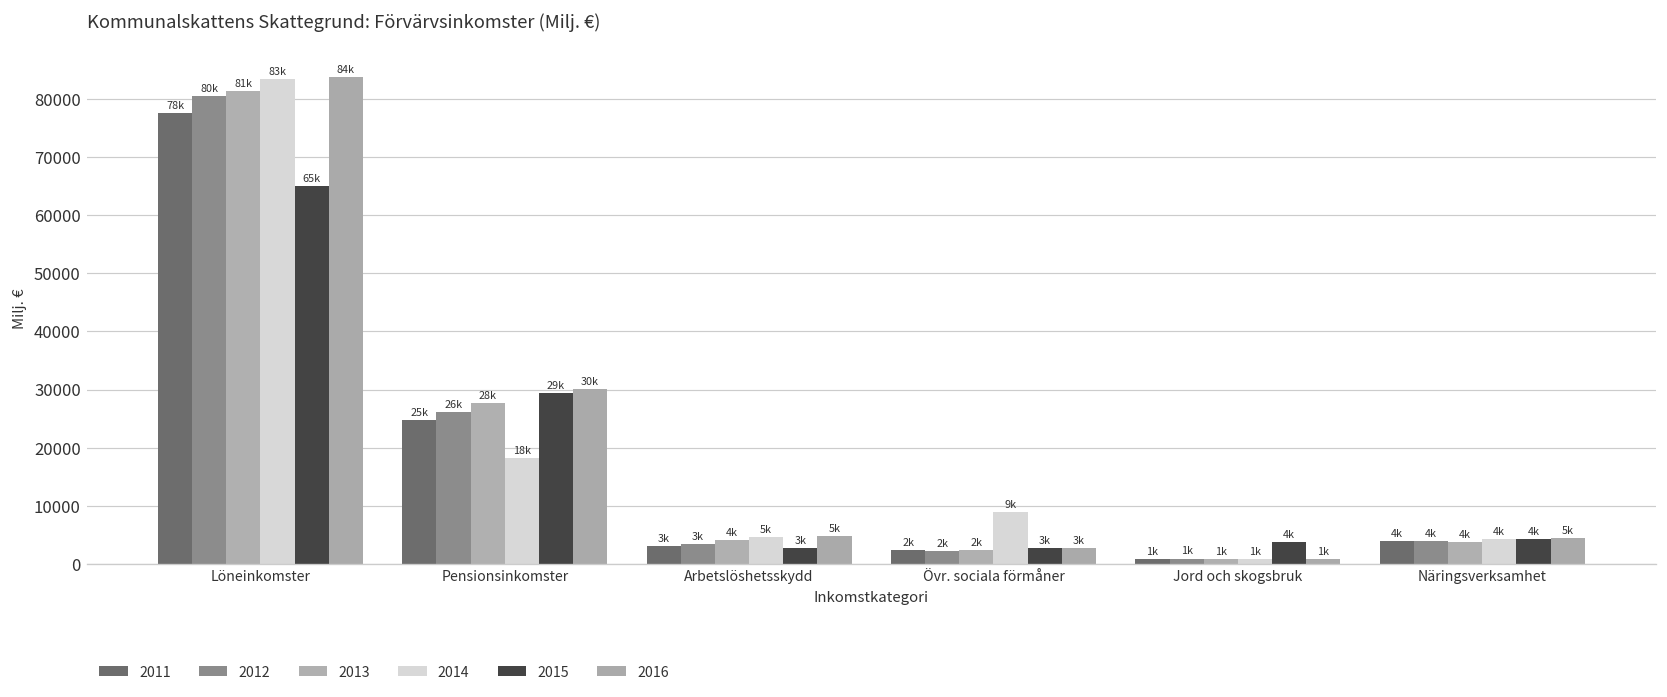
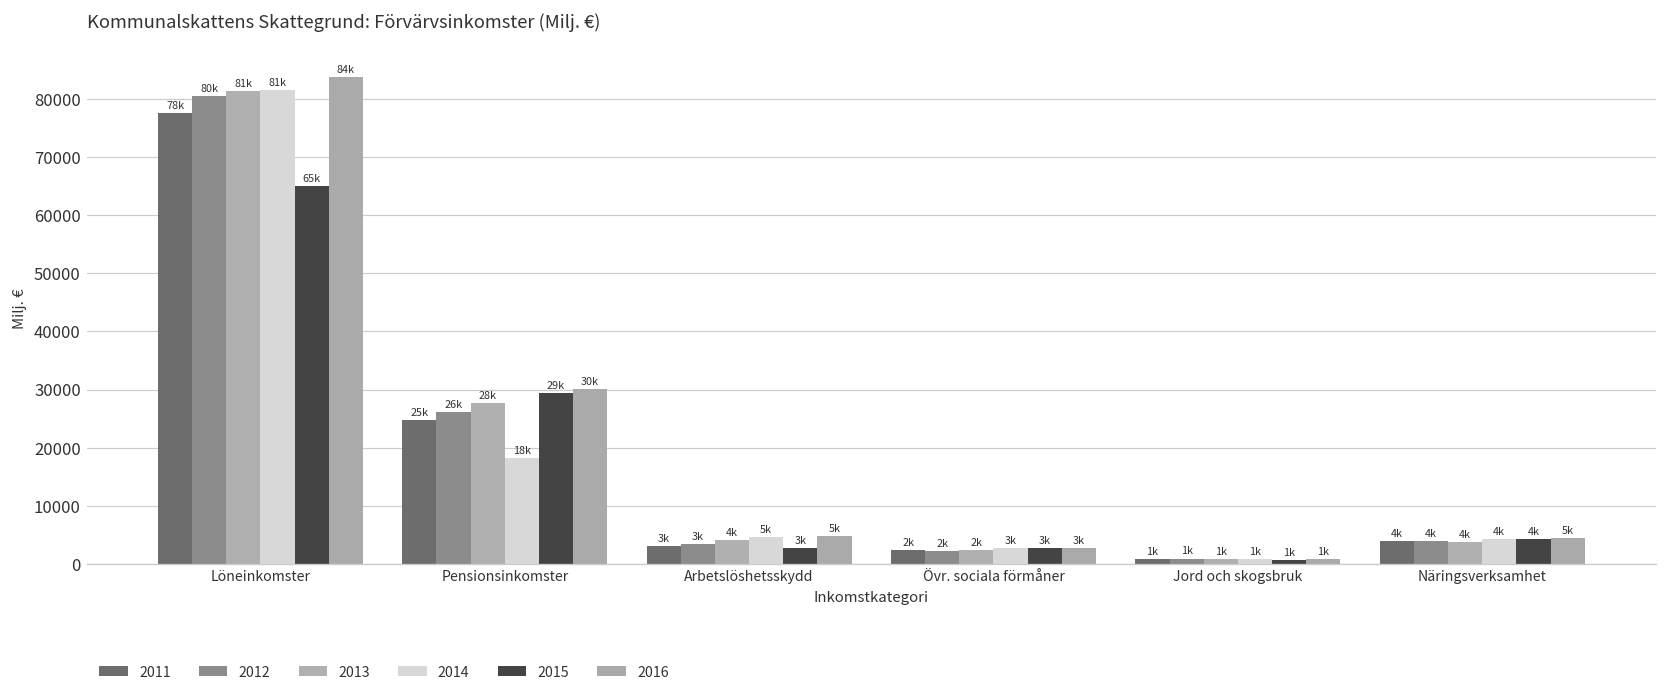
2014, Löneinkomster: 83k -> 81k
2014, Övr. sociala förmåner: 9k -> 3k
2015, Jord och skogsbruk: 4k -> 1k
